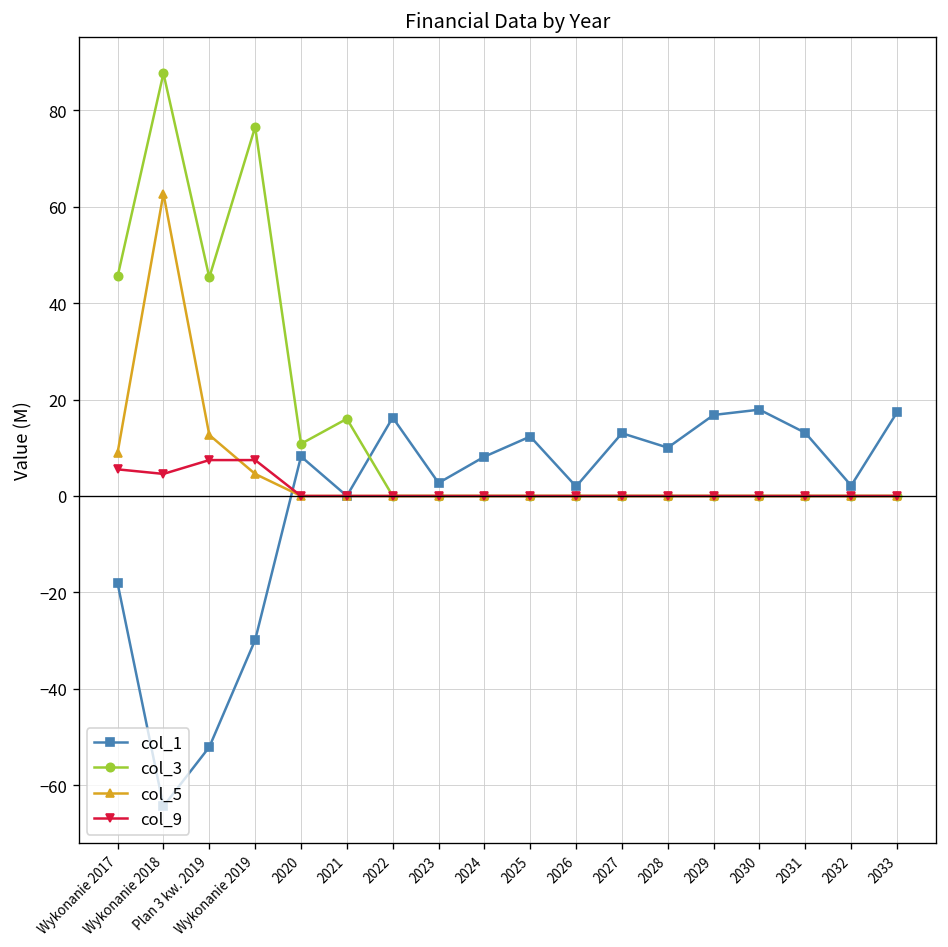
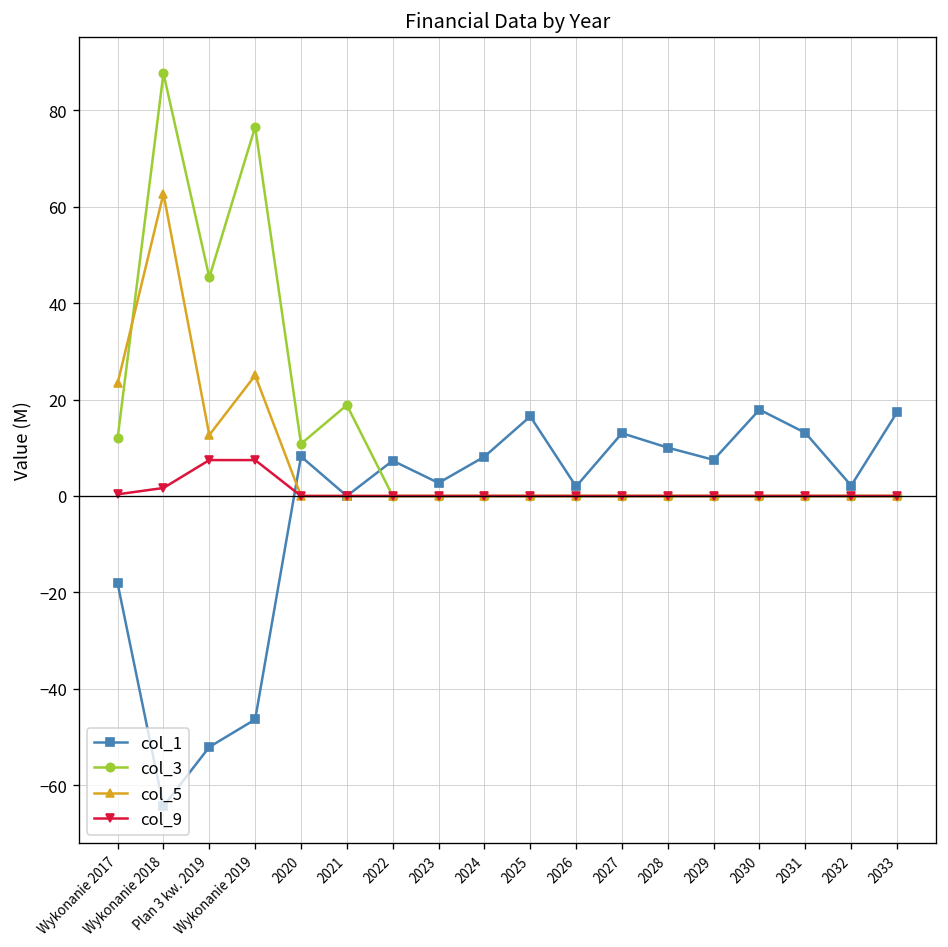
col_3, Wykonanie 2017: 46 -> 12
col_5, Wykonanie 2017: 9 -> 23
col_9, Wykonanie 2017: 6 -> 0
col_9, Wykonanie 2018: 5 -> 2
col_1, Wykonanie 2019: -30 -> -46
col_5, Wykonanie 2019: 5 -> 25
col_3, 2021: 16 -> 19
col_1, 2022: 16 -> 7
col_1, 2025: 12 -> 17
col_1, 2029: 17 -> 7
